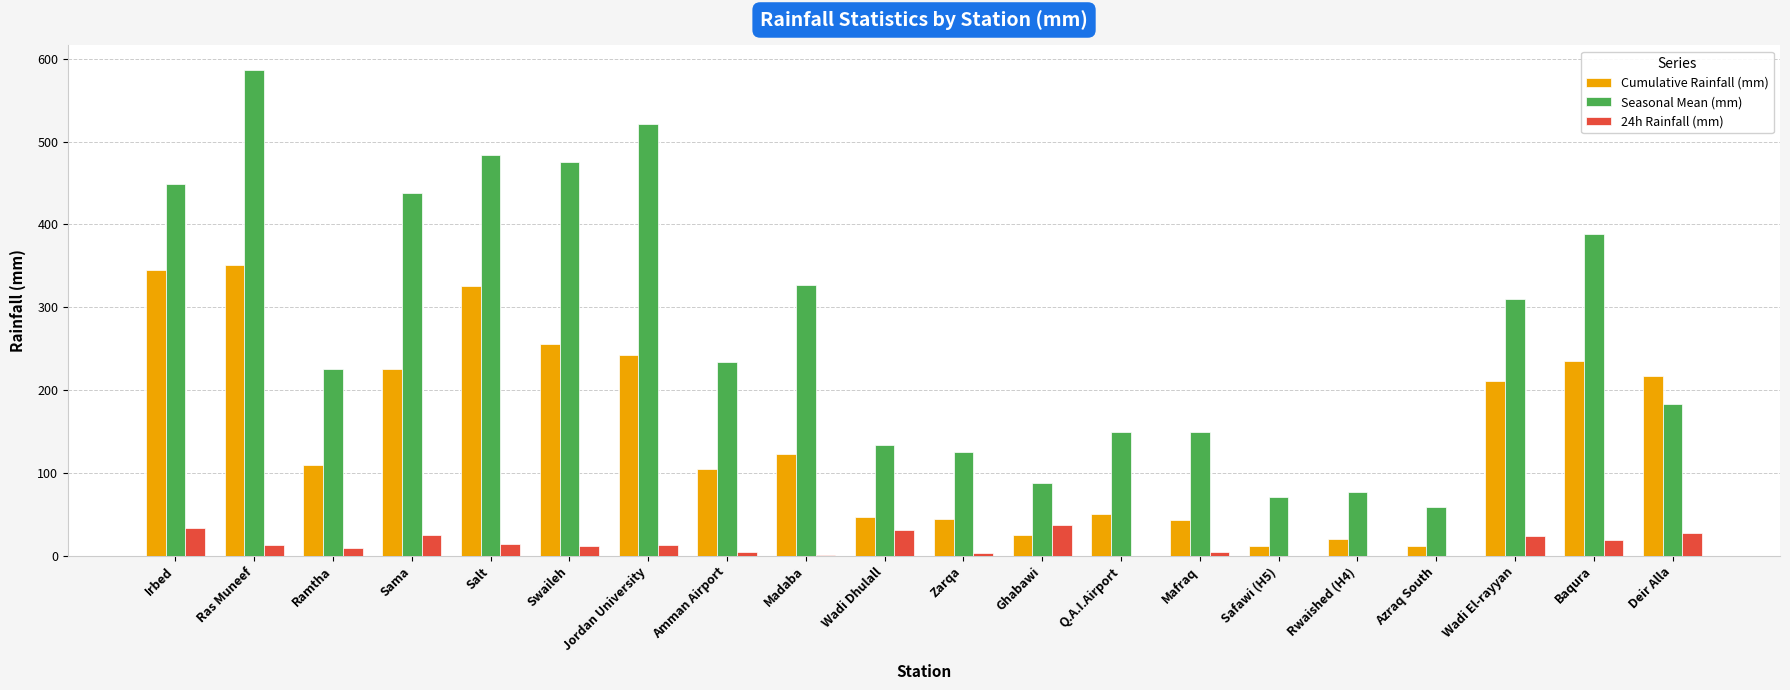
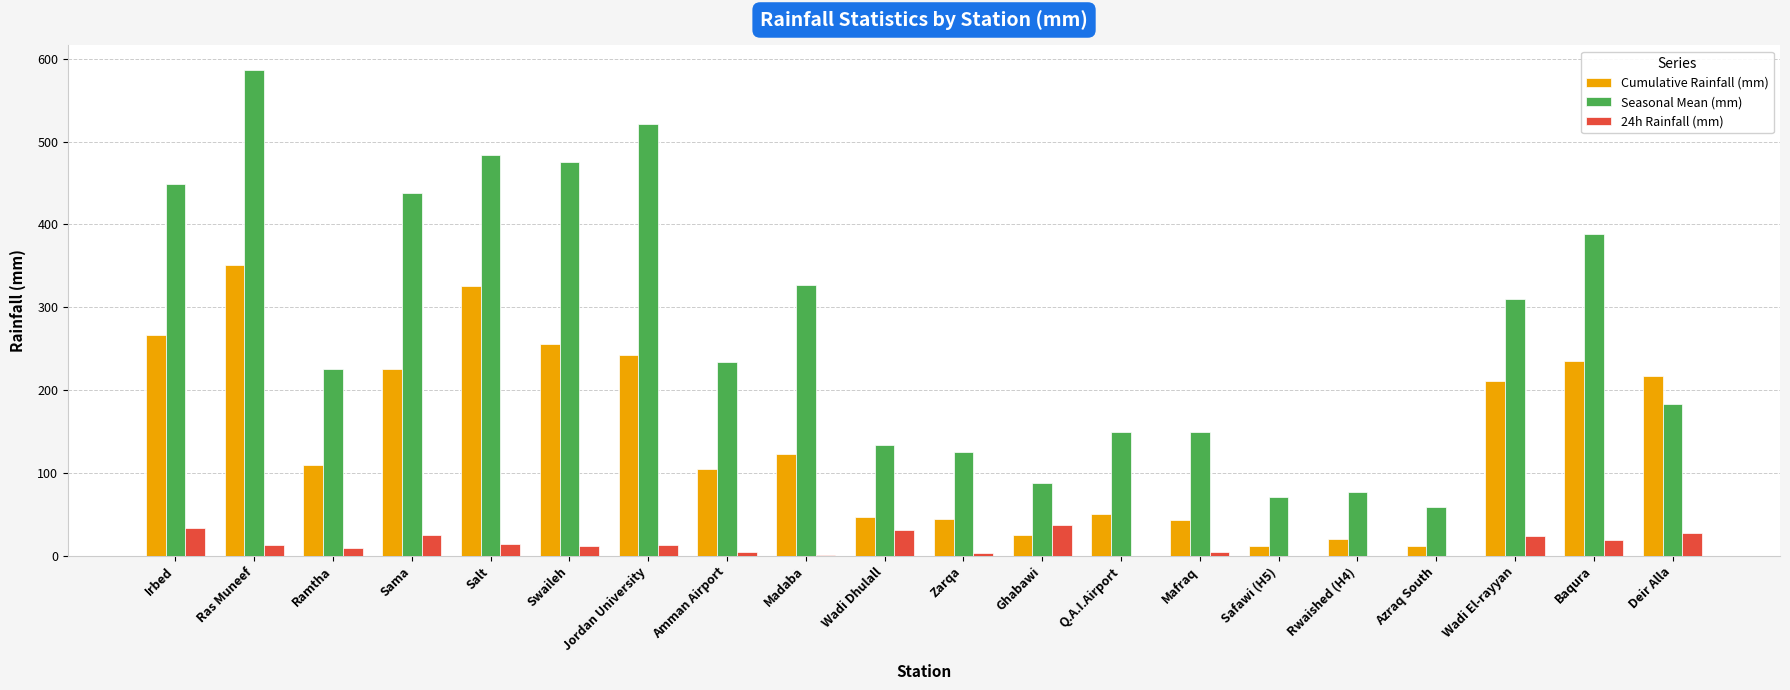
Cumulative Rainfall (mm), Irbed: 350 -> 270
